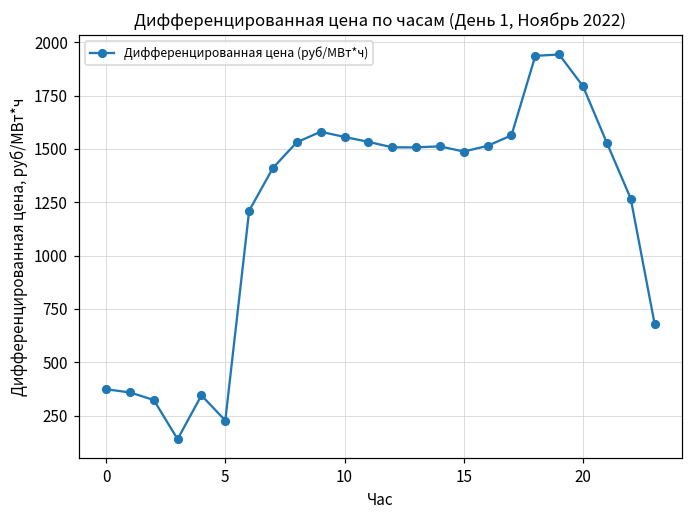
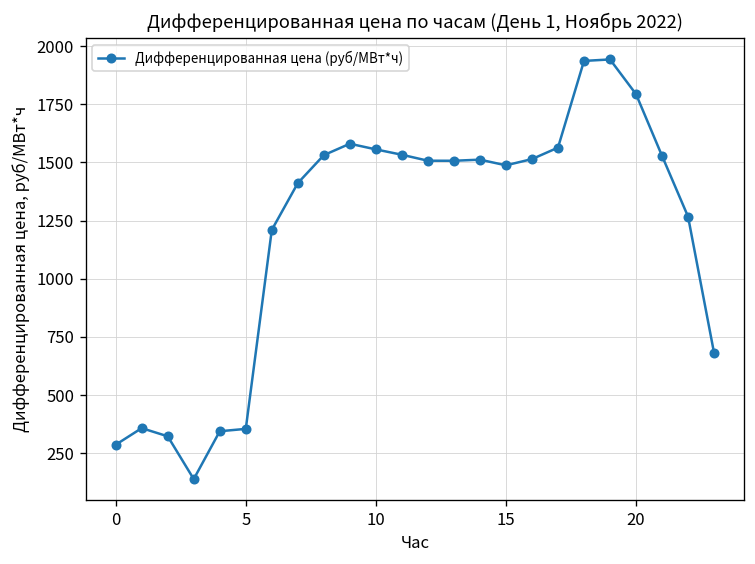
0: 370 -> 290
5: 230 -> 360
